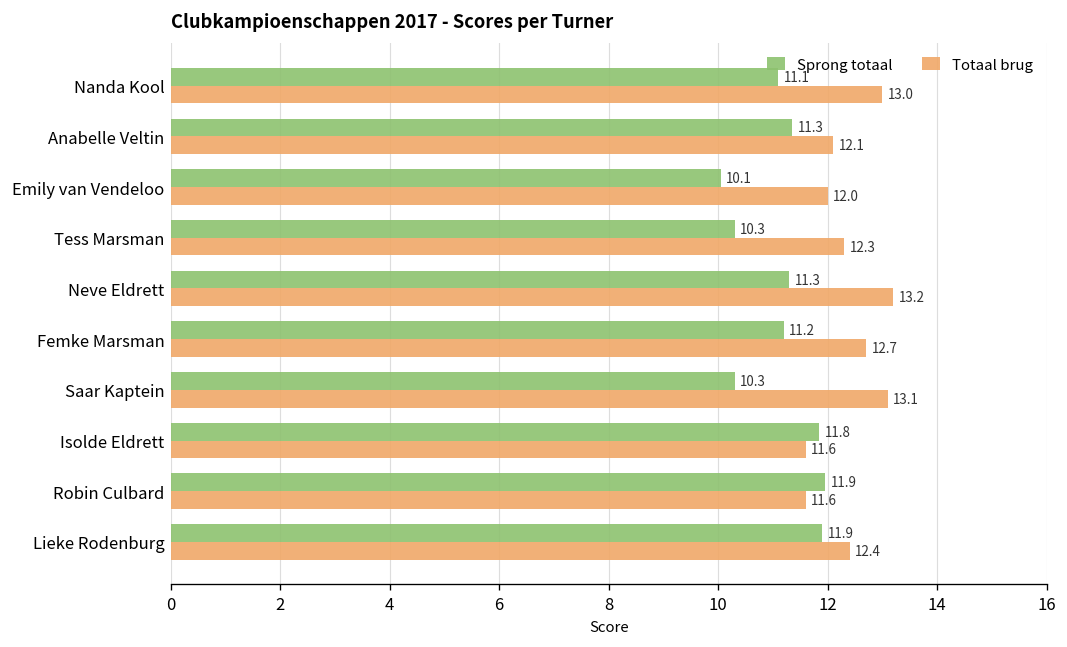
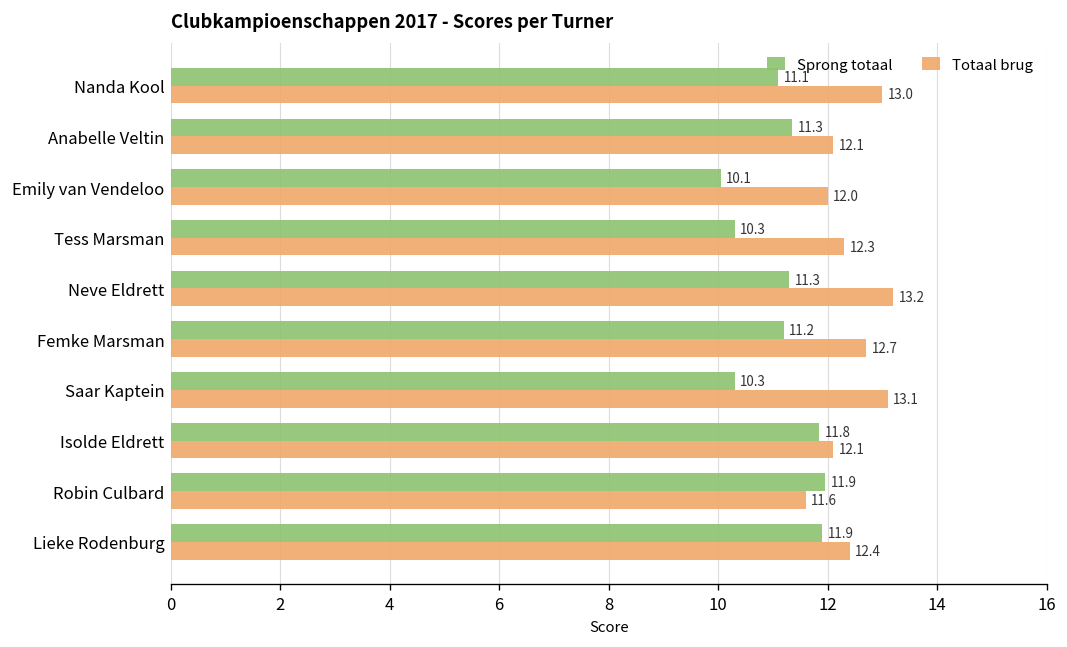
Totaal brug, Isolde Eldrett: 11.6 -> 12.1
